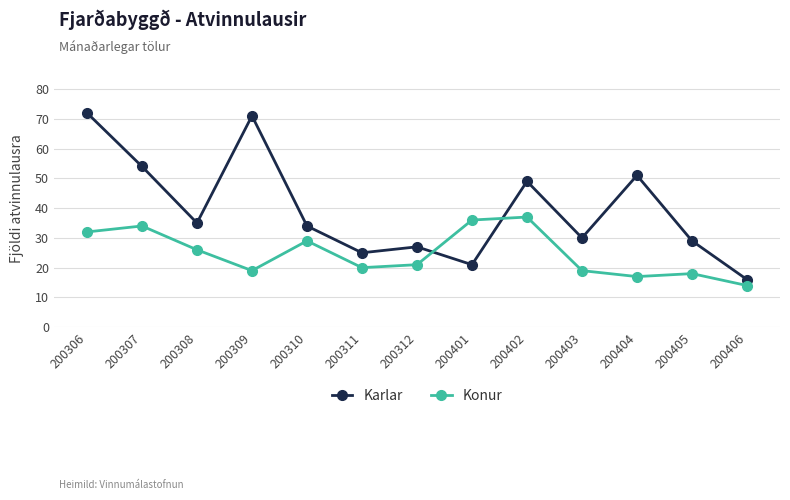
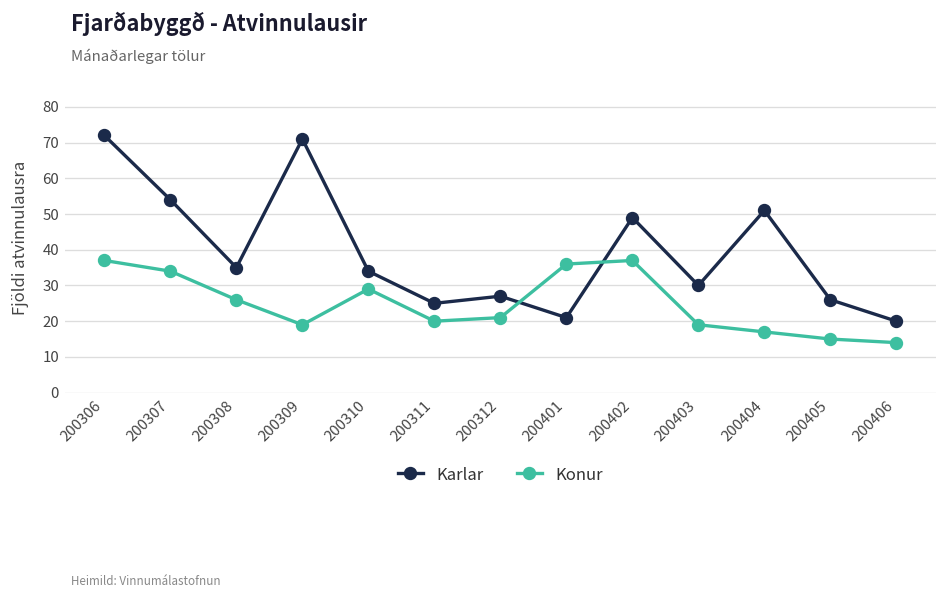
Konur, 200306: 32 -> 37
Karlar, 200405: 29 -> 26
Konur, 200405: 18 -> 15
Karlar, 200406: 16 -> 20
